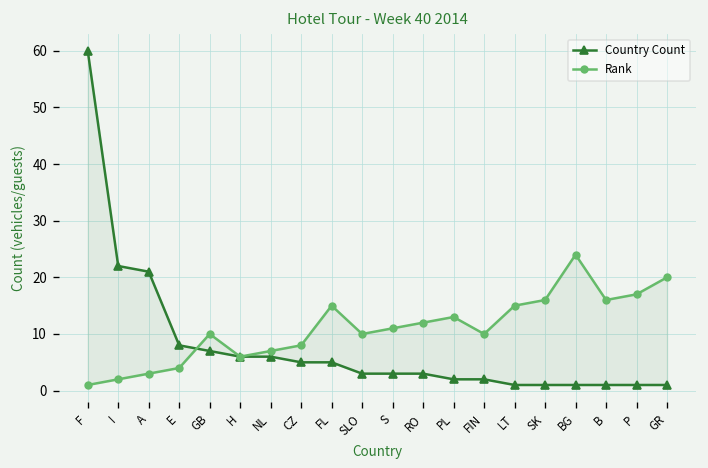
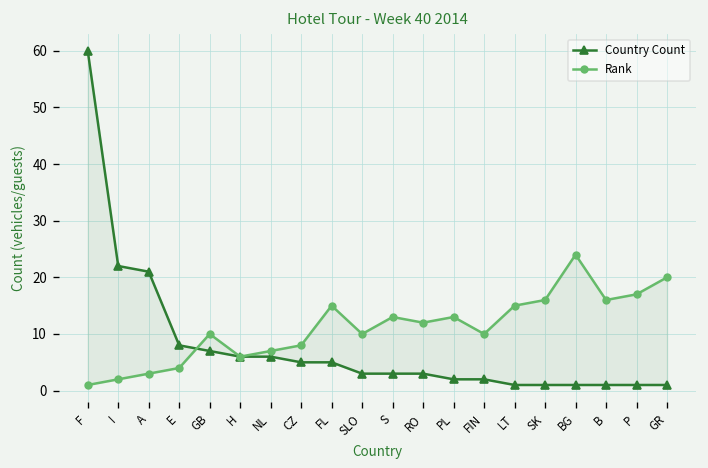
Rank, S: 11 -> 13
